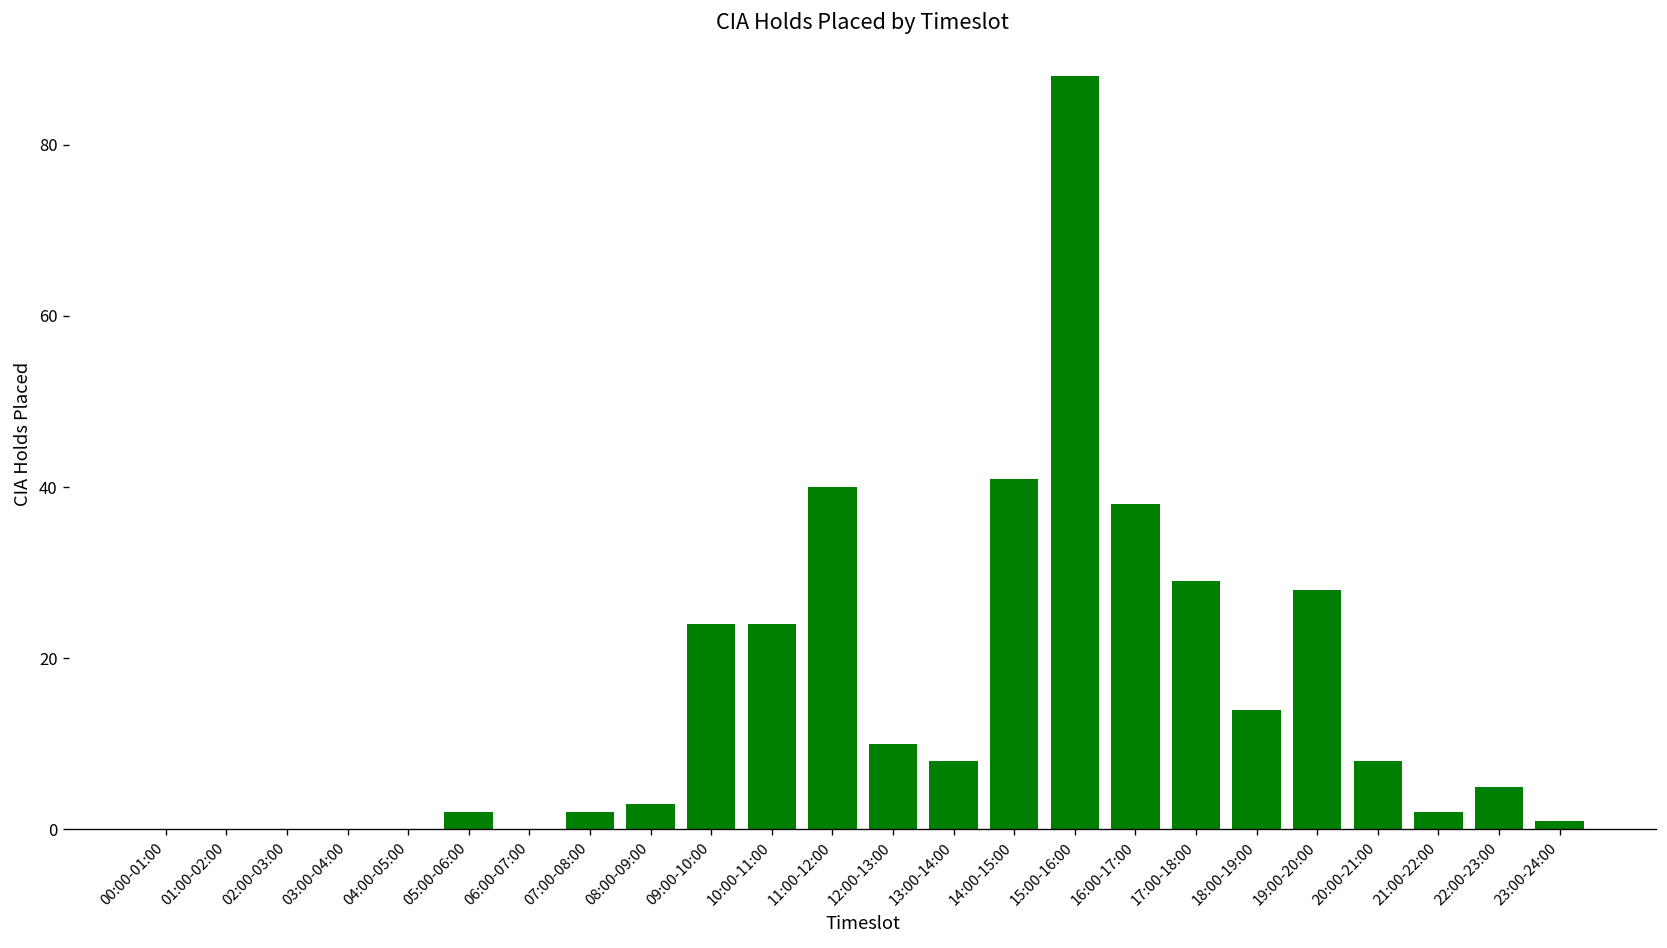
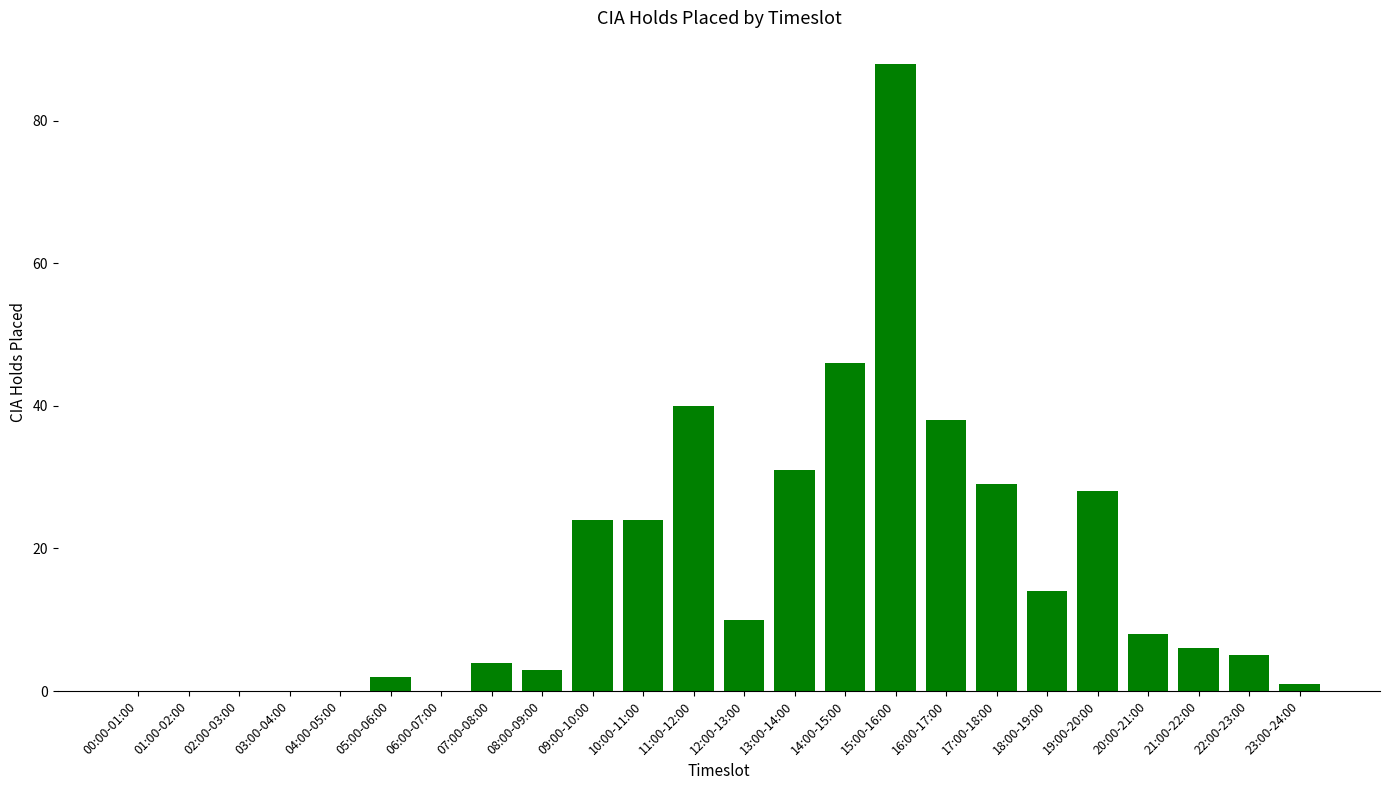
07:00-08:00: 2 -> 4
13:00-14:00: 8 -> 31
14:00-15:00: 41 -> 46
21:00-22:00: 2 -> 6
